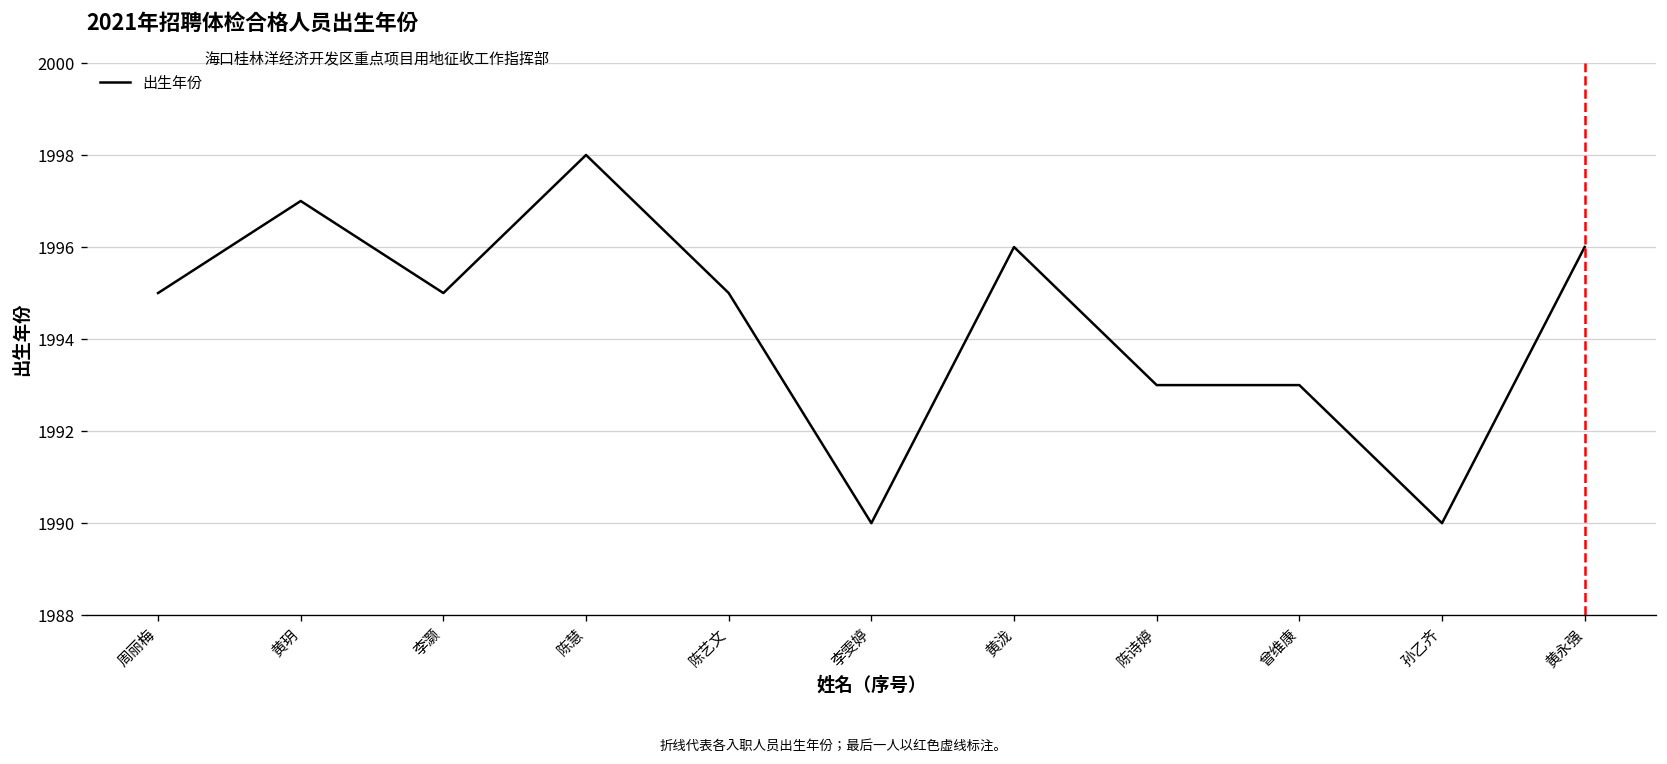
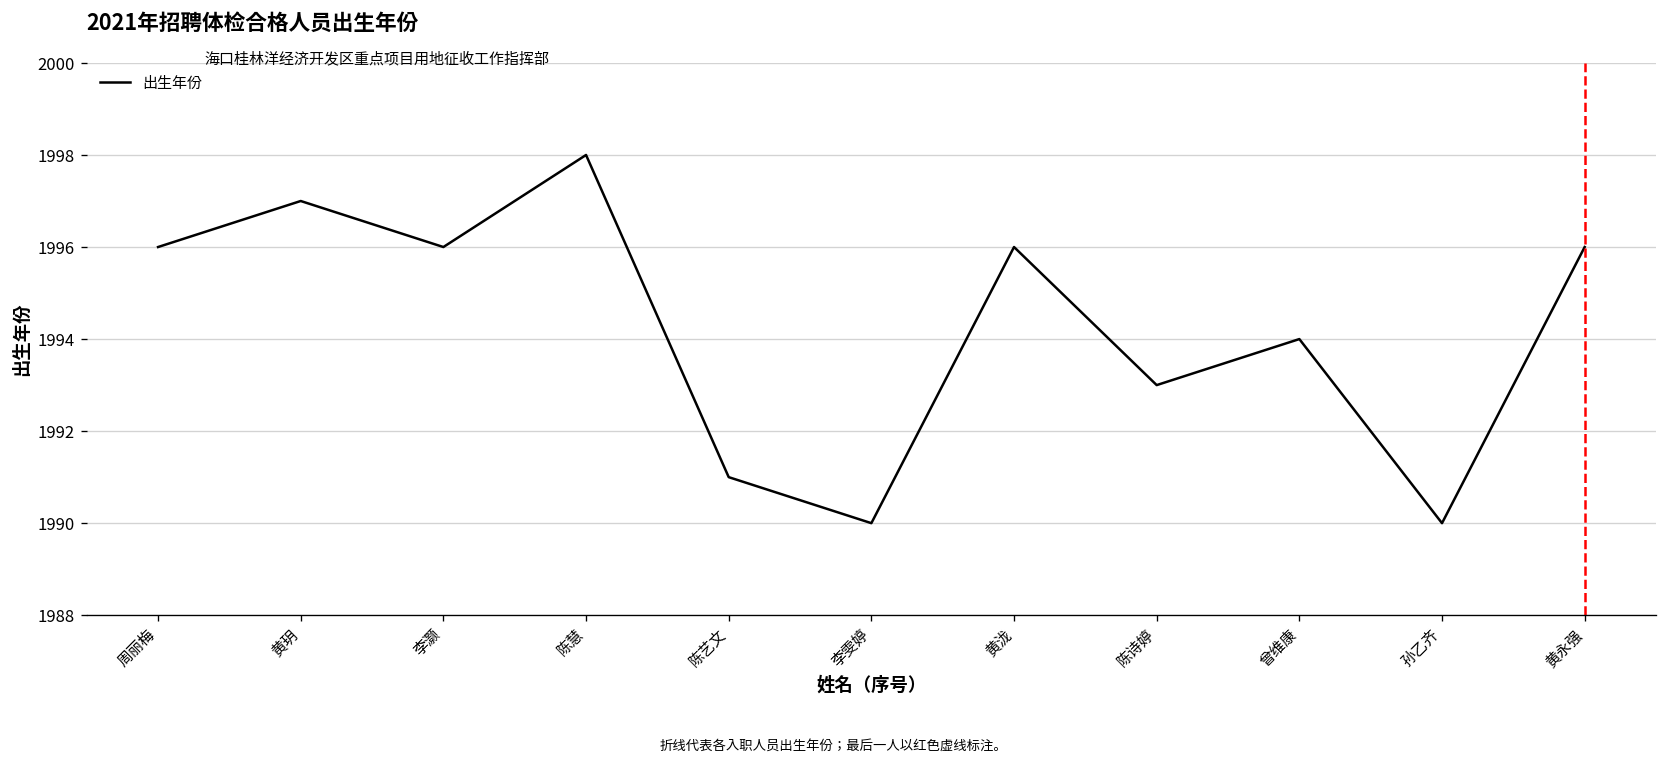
周丽梅: 1995 -> 1996
李灏: 1995 -> 1996
陈艺文: 1995 -> 1991
曾维康: 1993 -> 1994
